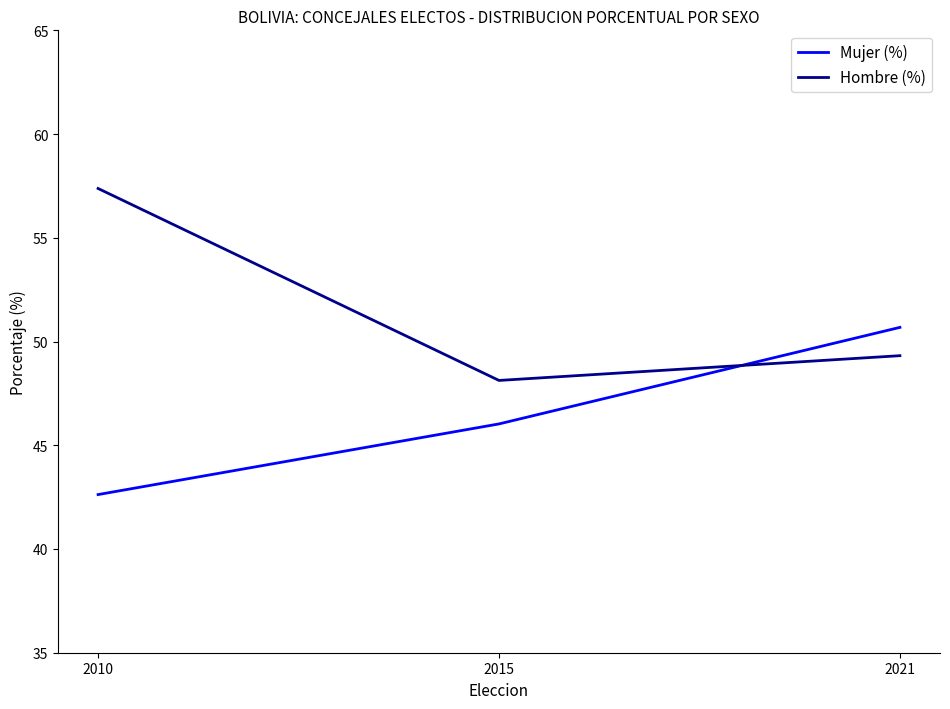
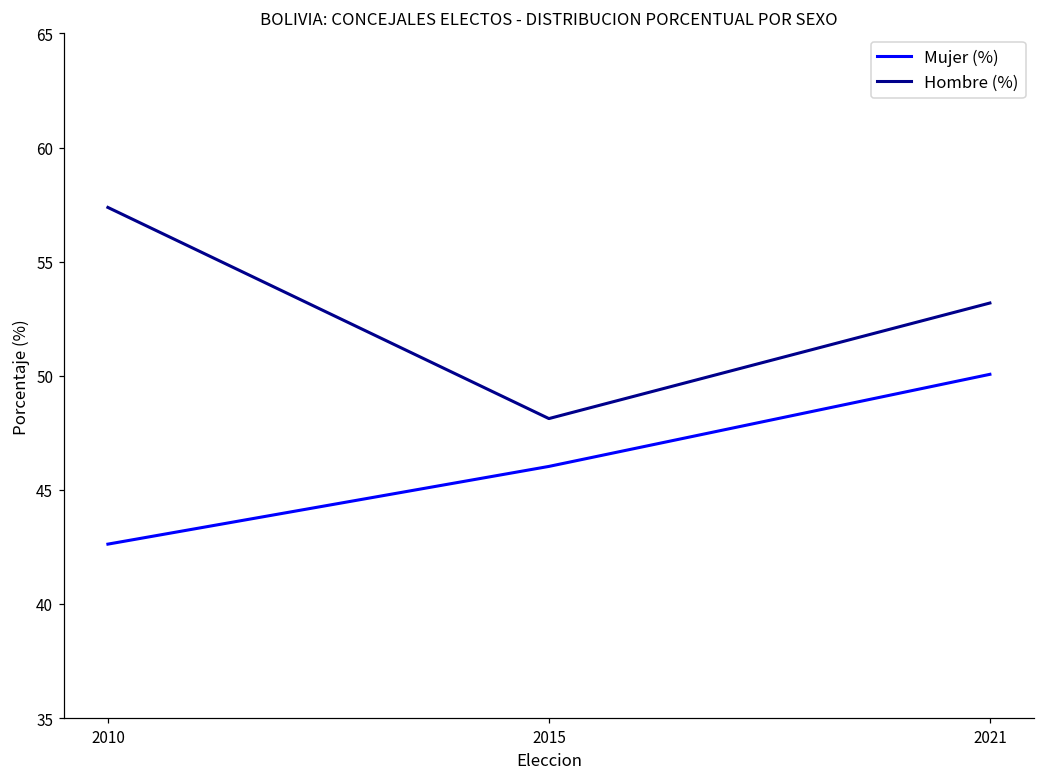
Mujer (%), 2021: 50.7 -> 50.1
Hombre (%), 2021: 49.3 -> 53.2
